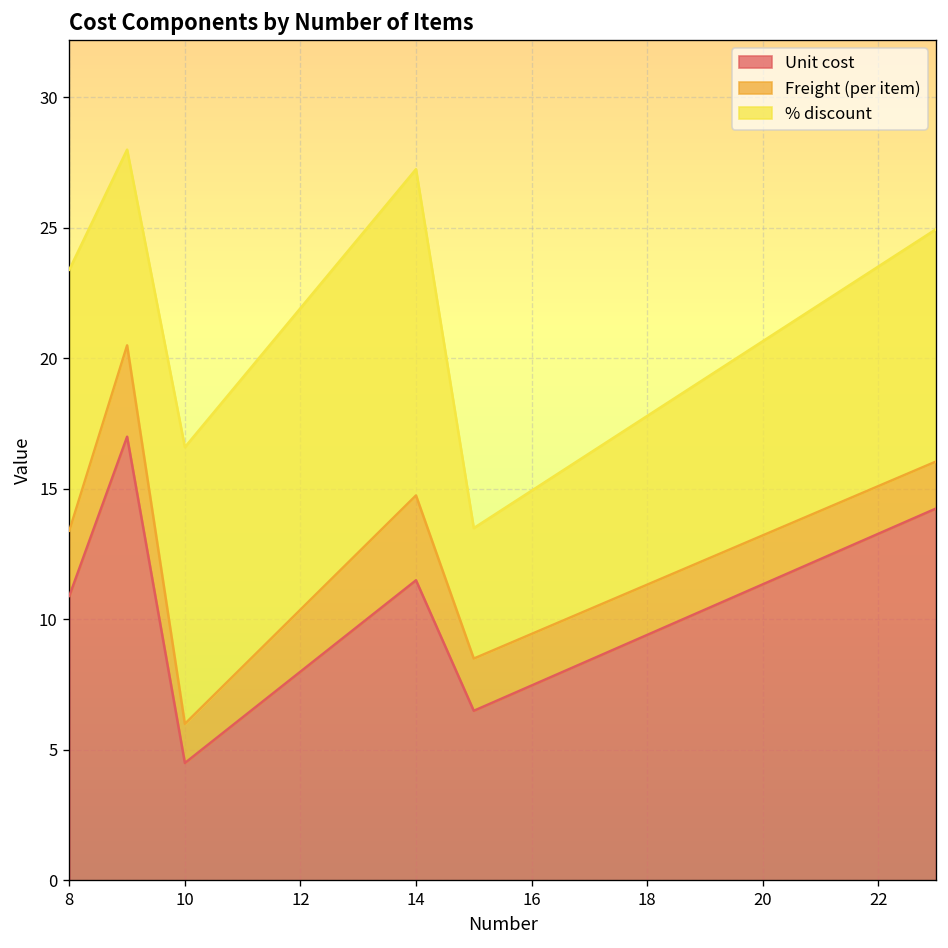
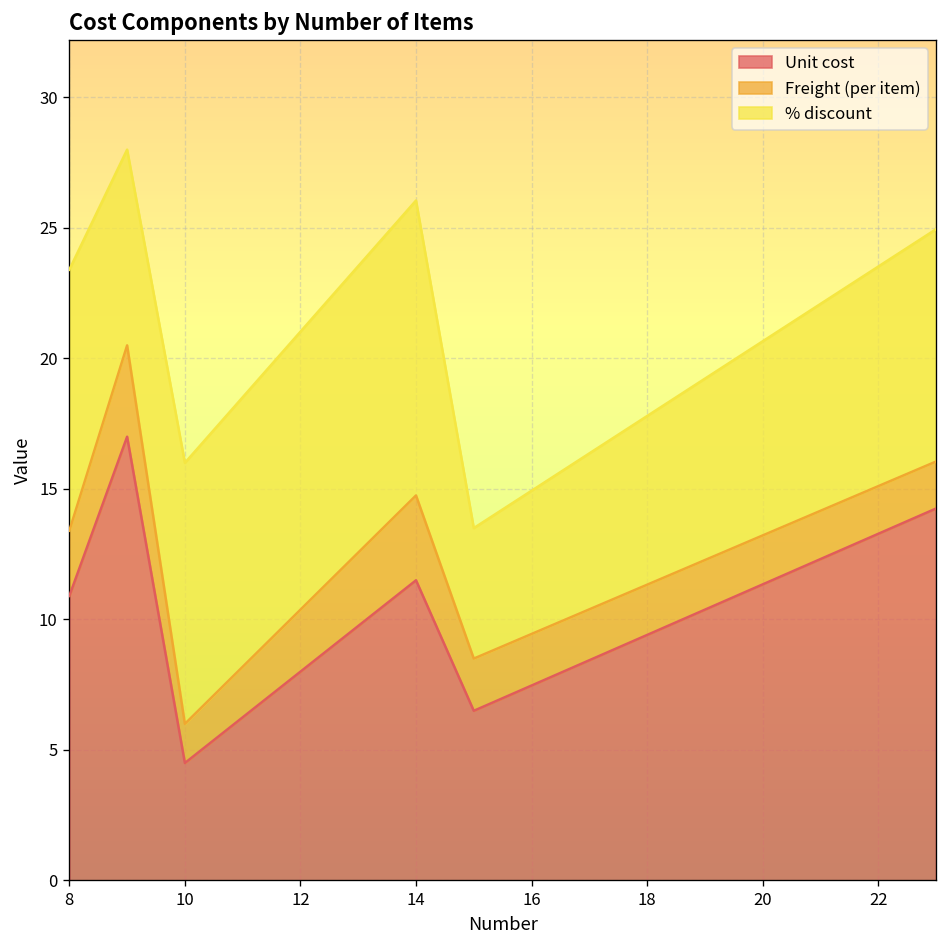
% discount, 10: 10.6 -> 10.0
% discount, 14: 12.5 -> 11.3
